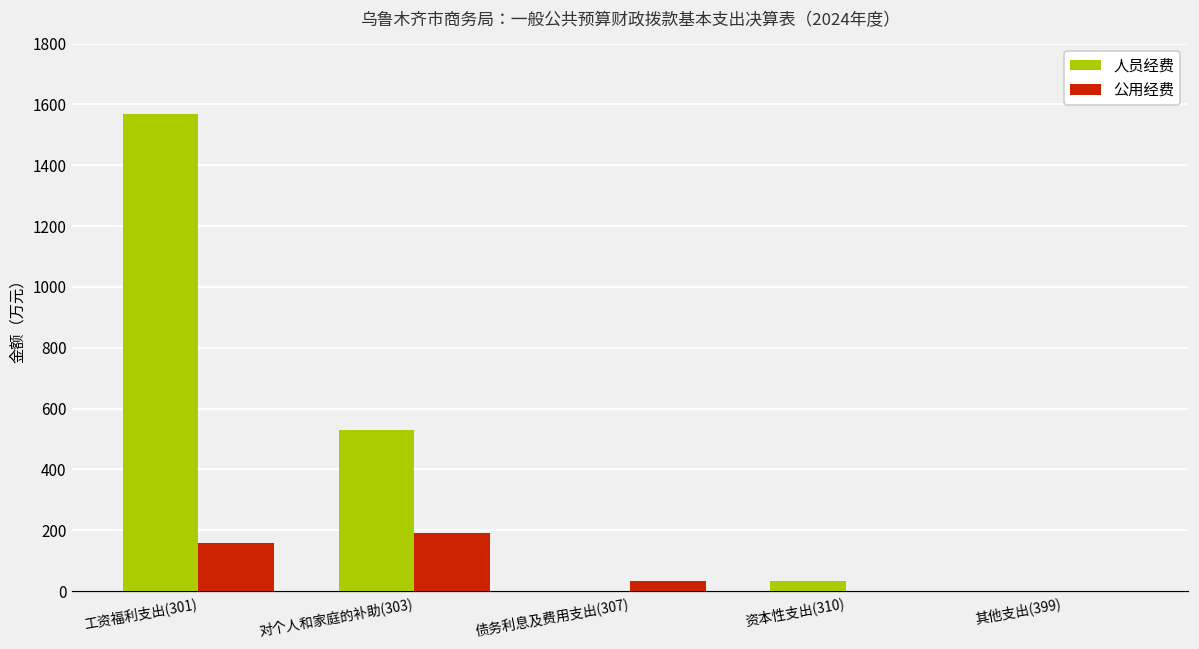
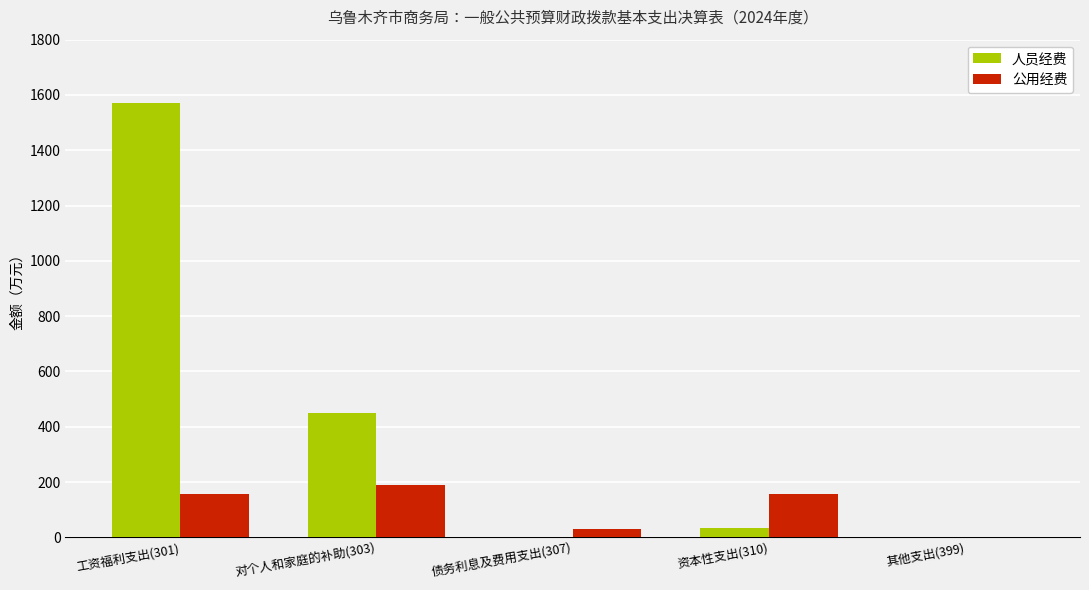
人员经费, 对个人和家庭的补助(303): 530 -> 450
公用经费, 资本性支出(310): 0 -> 160
